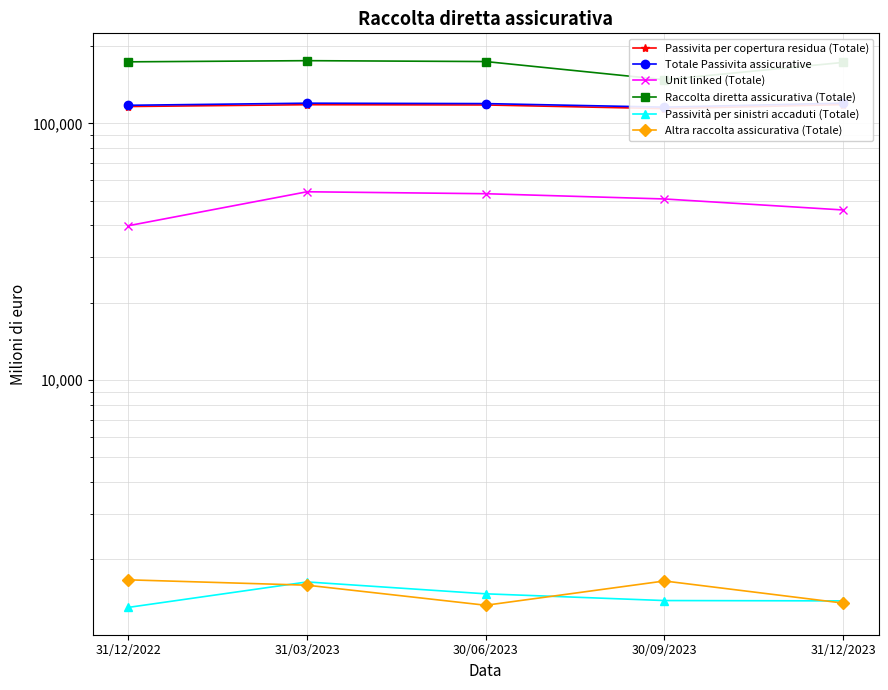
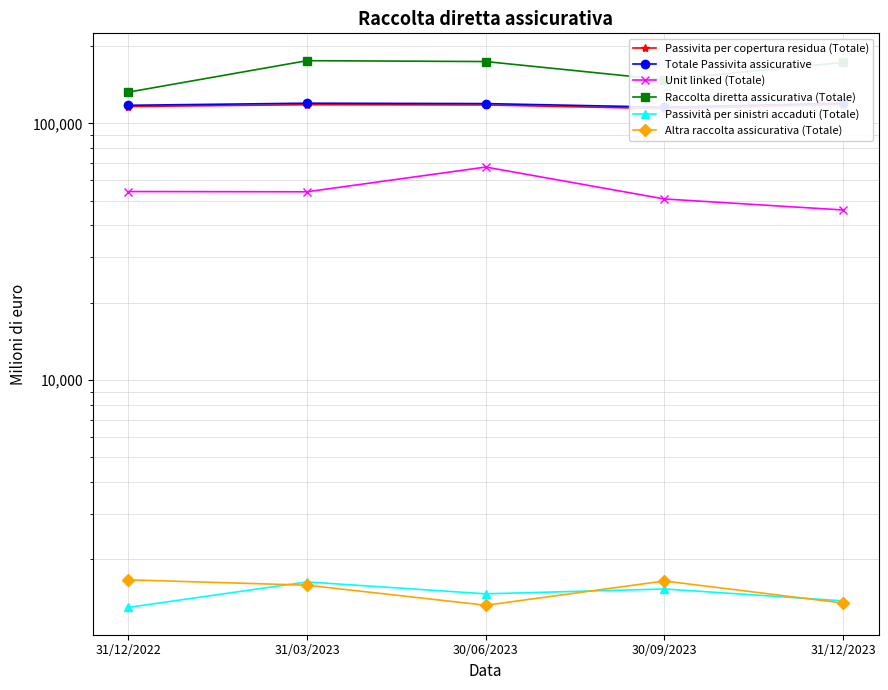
Unit linked (Totale), 31/12/2022: 40,000 -> 54,000
Raccolta diretta assicurativa (Totale), 31/12/2022: 170,000 -> 130,000
Unit linked (Totale), 30/06/2023: 53,000 -> 68,000
Passività per sinistri accaduti (Totale), 30/09/2023: 1,400 -> 1,500
